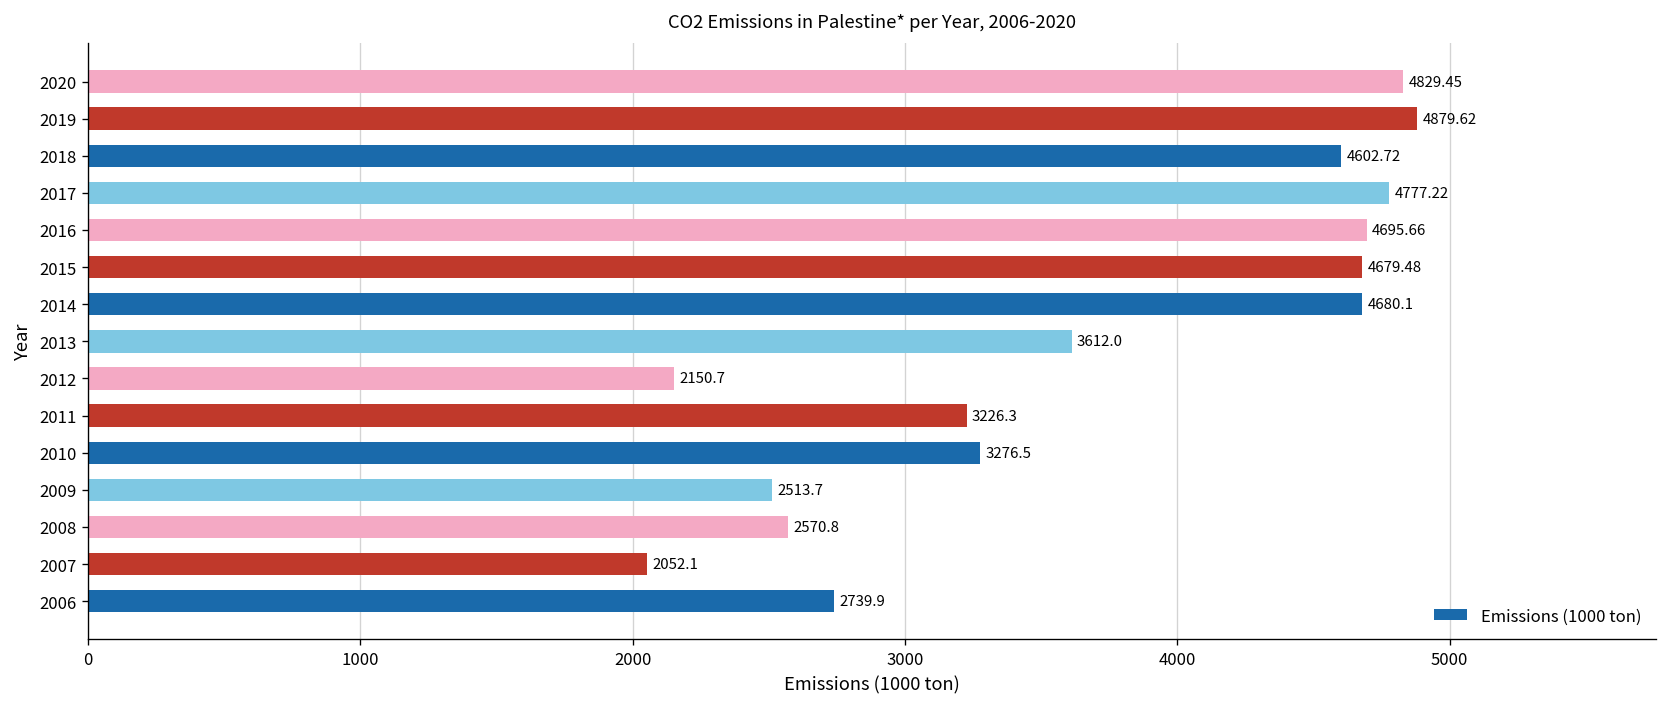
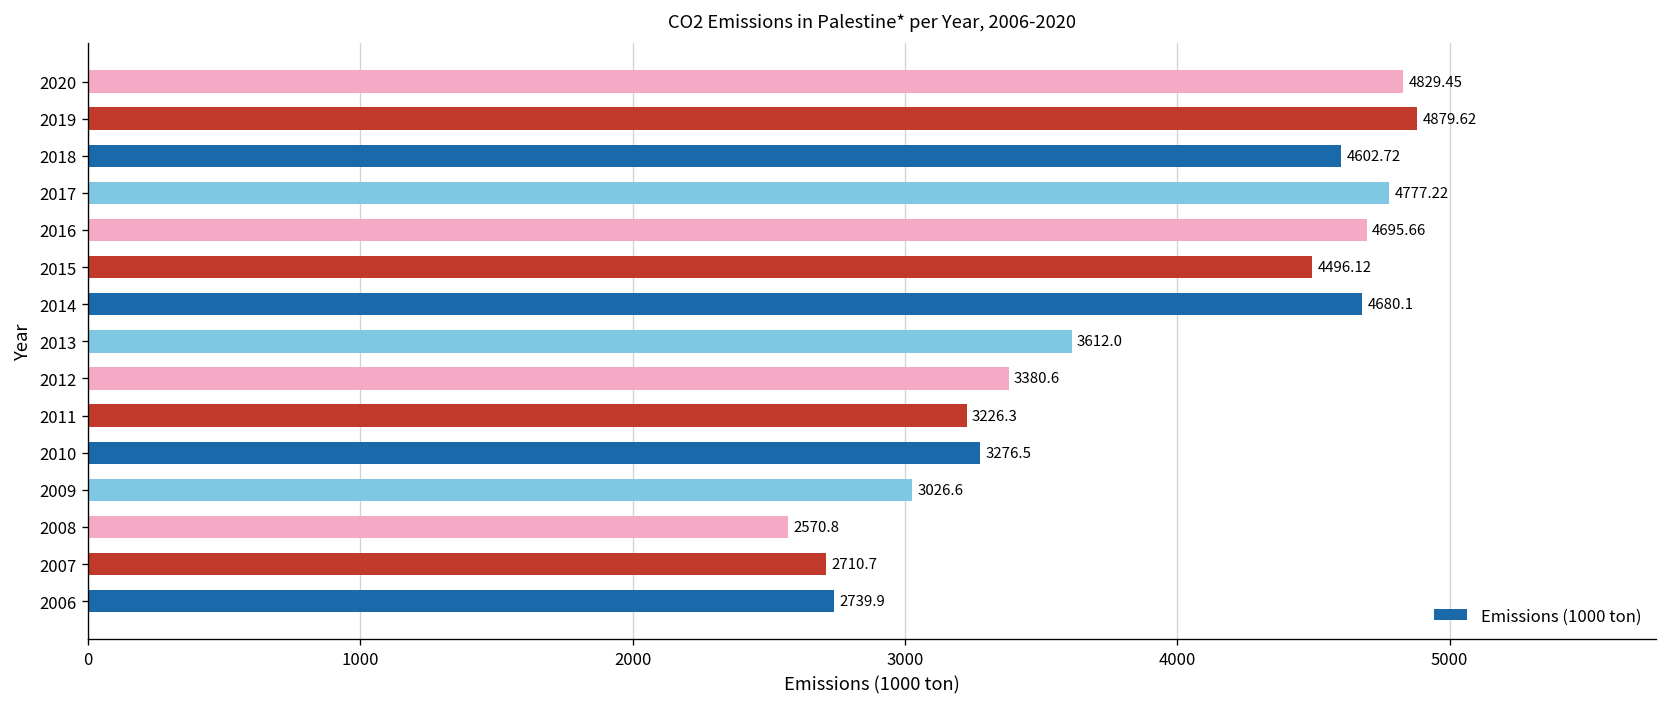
2015: 4679.48 -> 4496.12
2012: 2150.7 -> 3380.6
2009: 2513.7 -> 3026.6
2007: 2052.1 -> 2710.7
